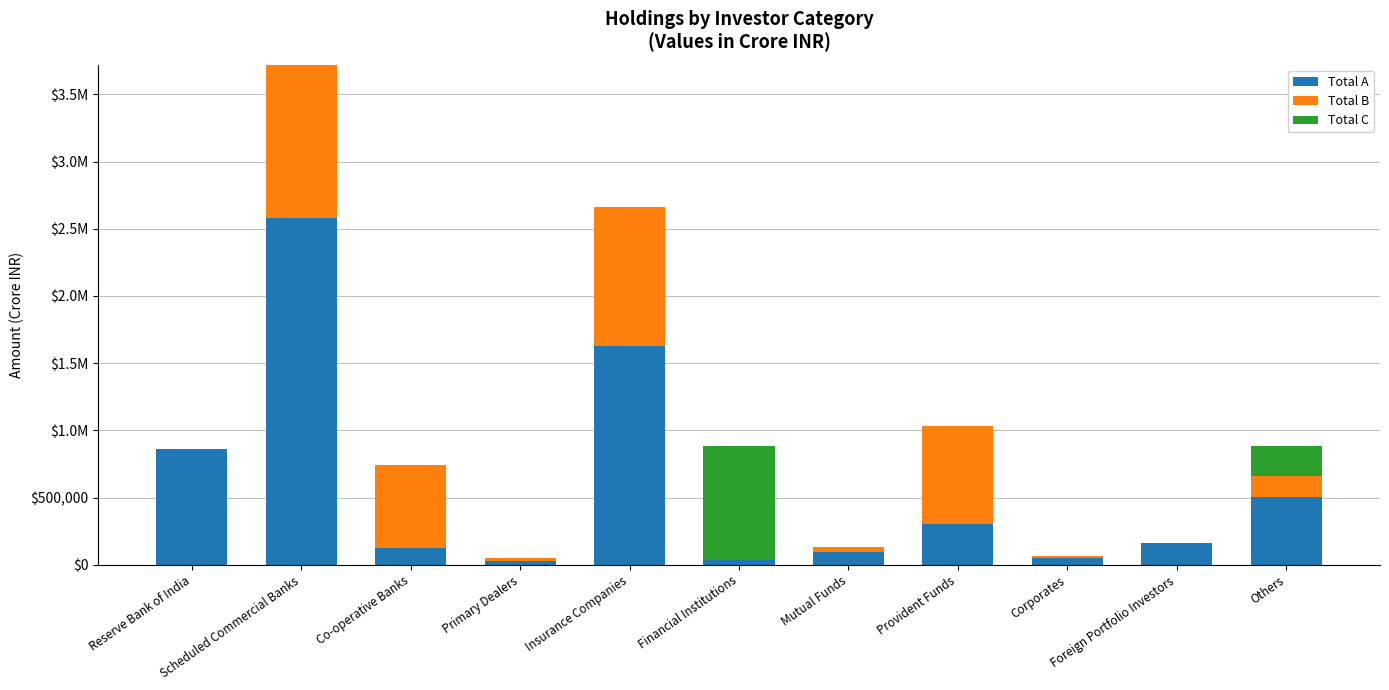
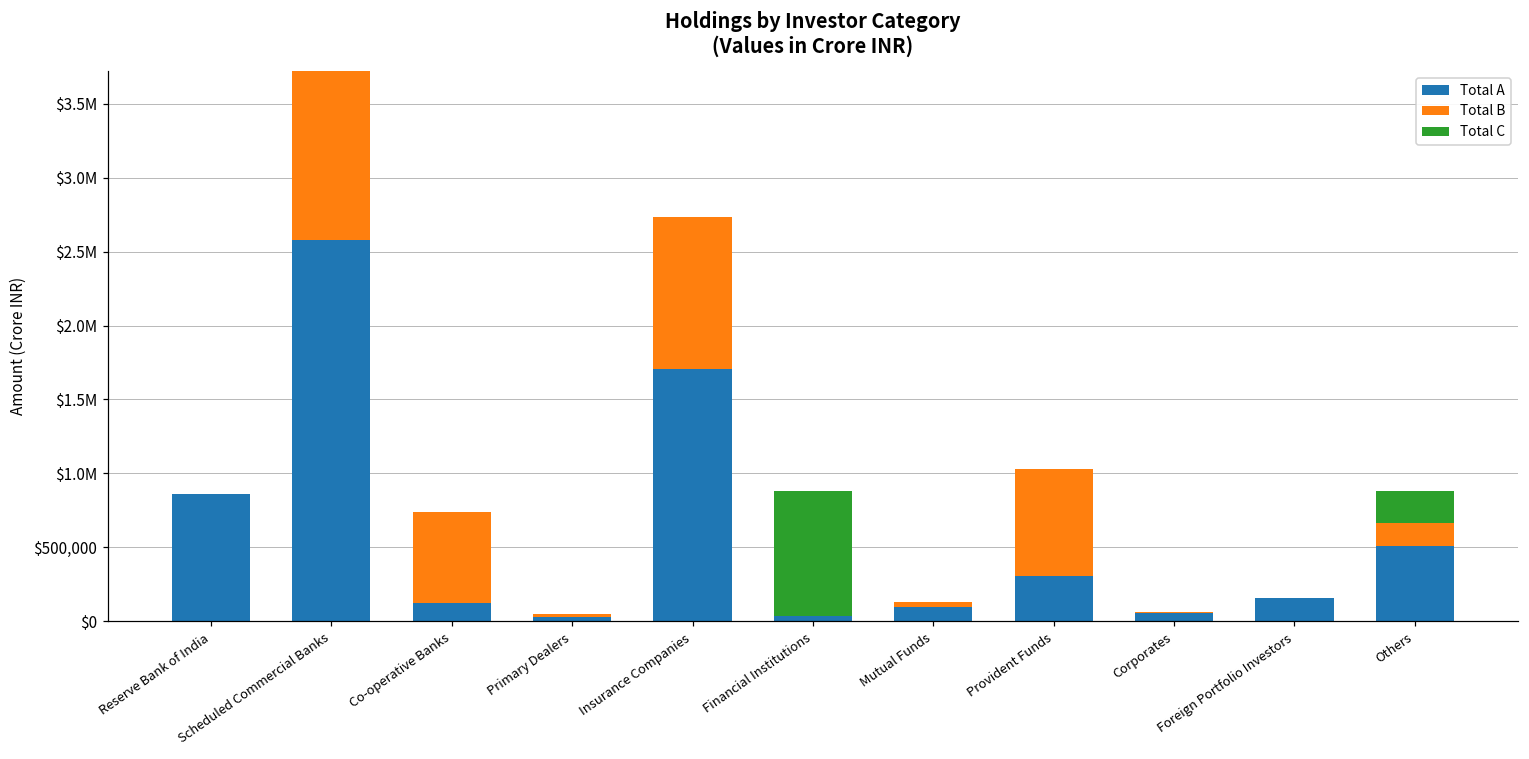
Total A, Insurance Companies: $1,630,000 -> $1,710,000
